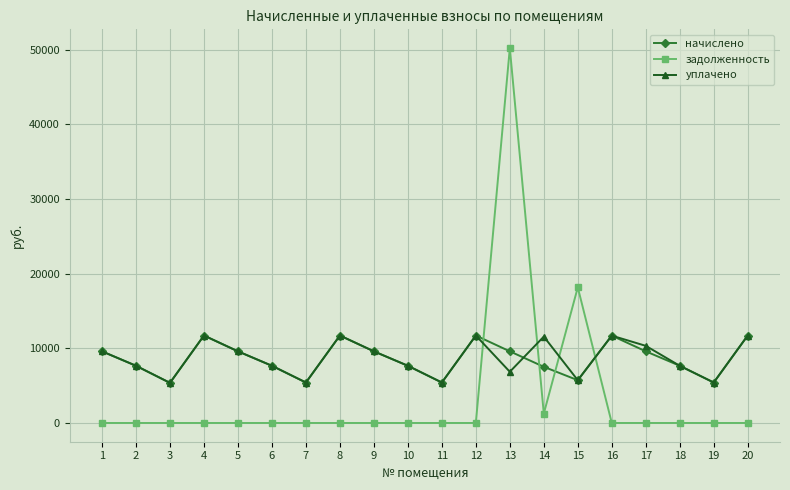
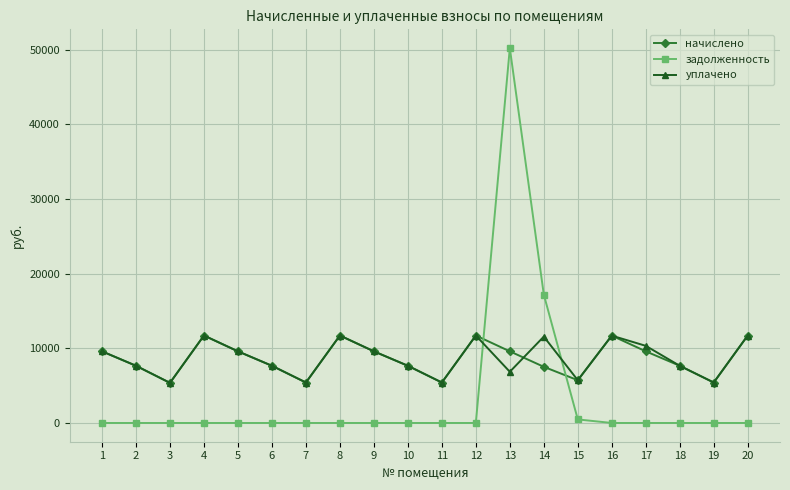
задолженность, 14: 1000 -> 17000
задолженность, 15: 18000 -> 0
